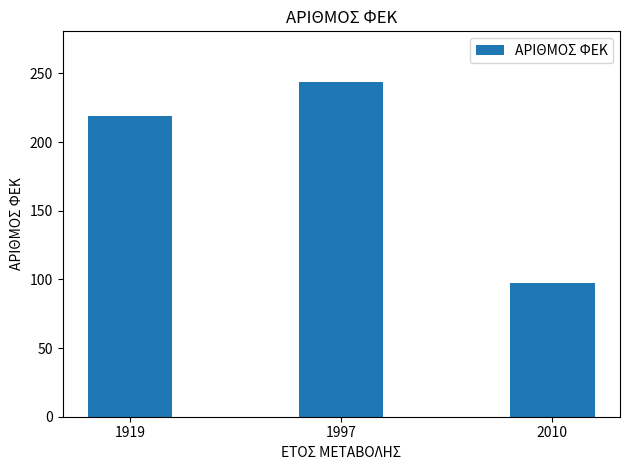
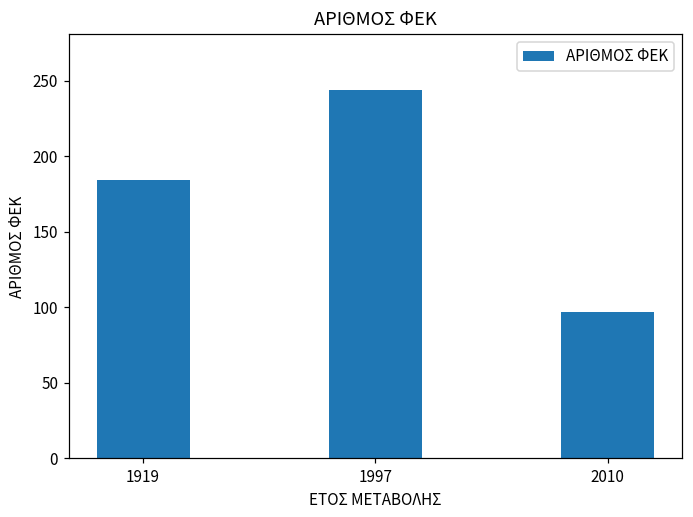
1919: 219 -> 184
